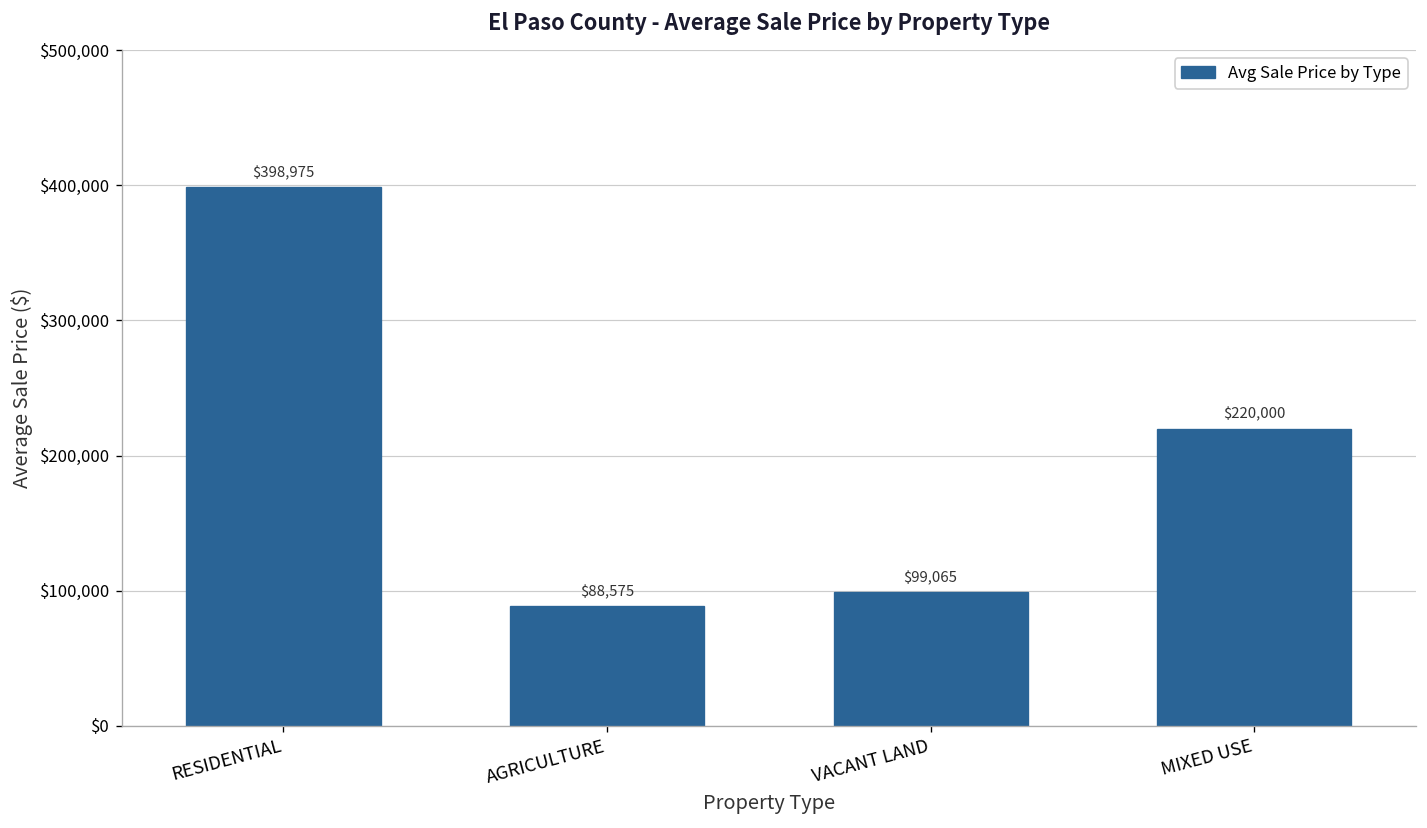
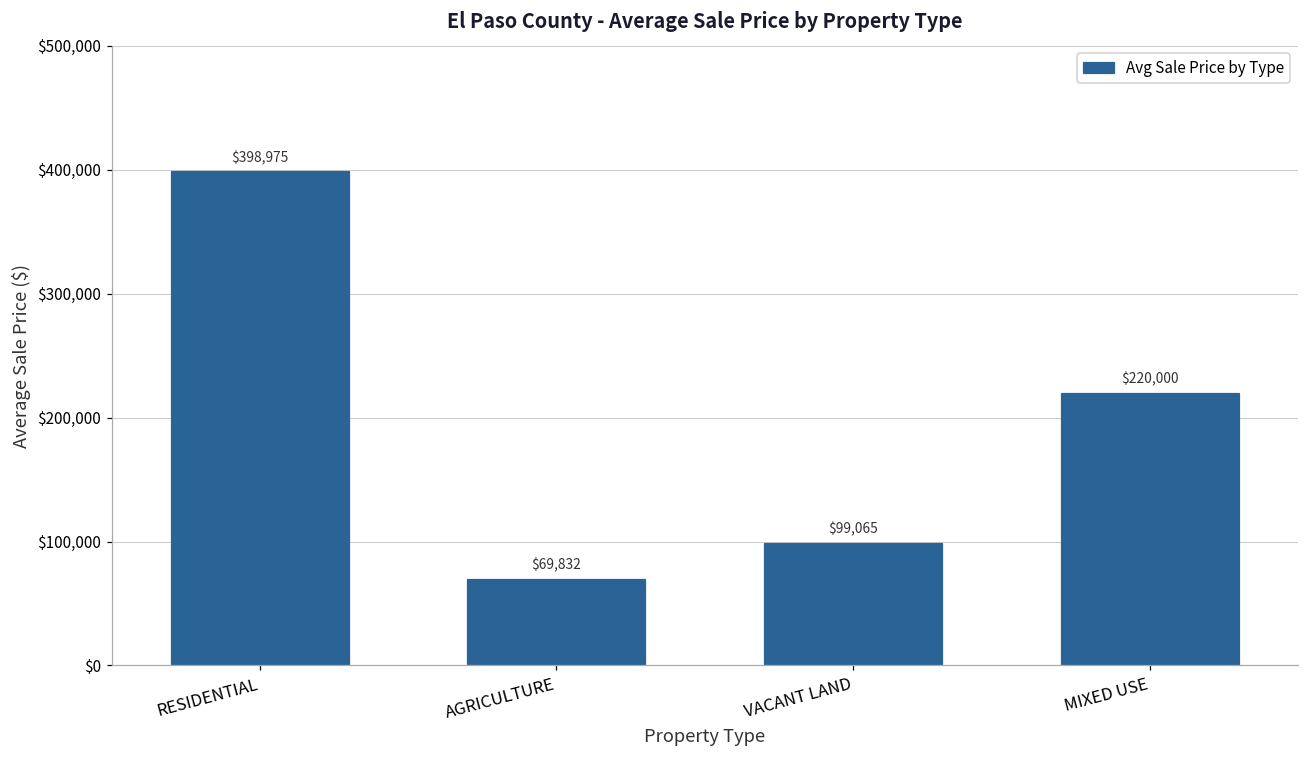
AGRICULTURE: $88,575 -> $69,832
